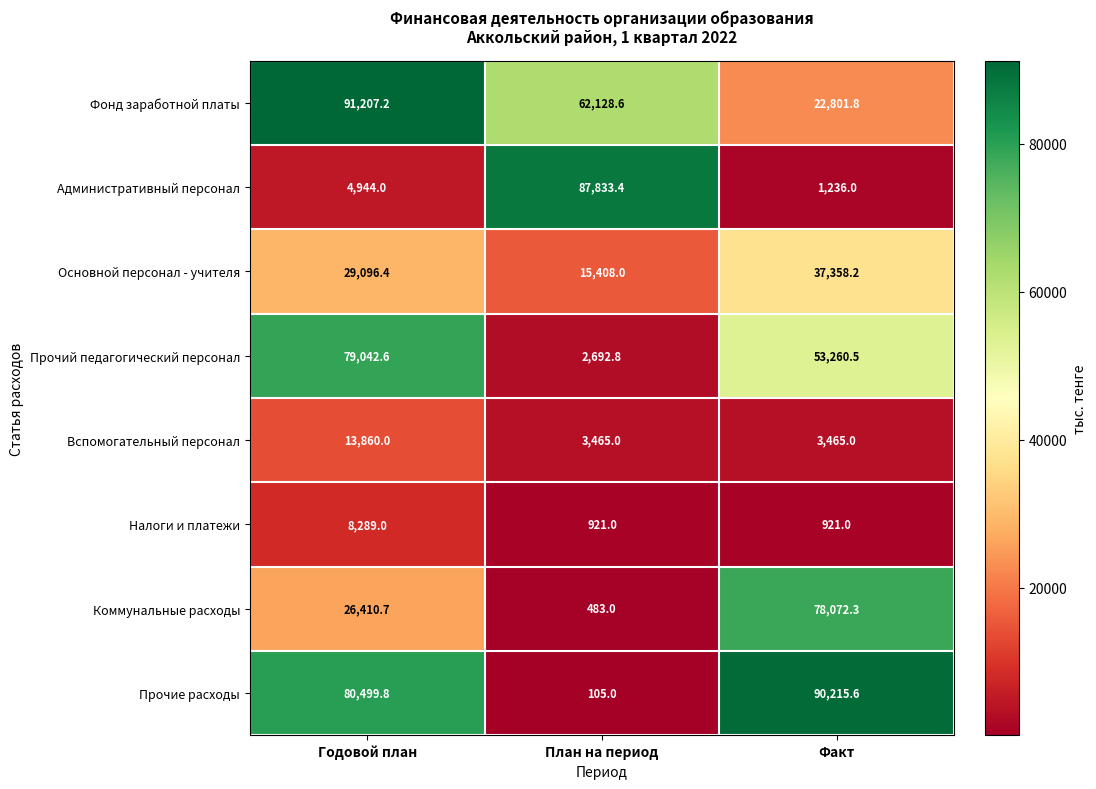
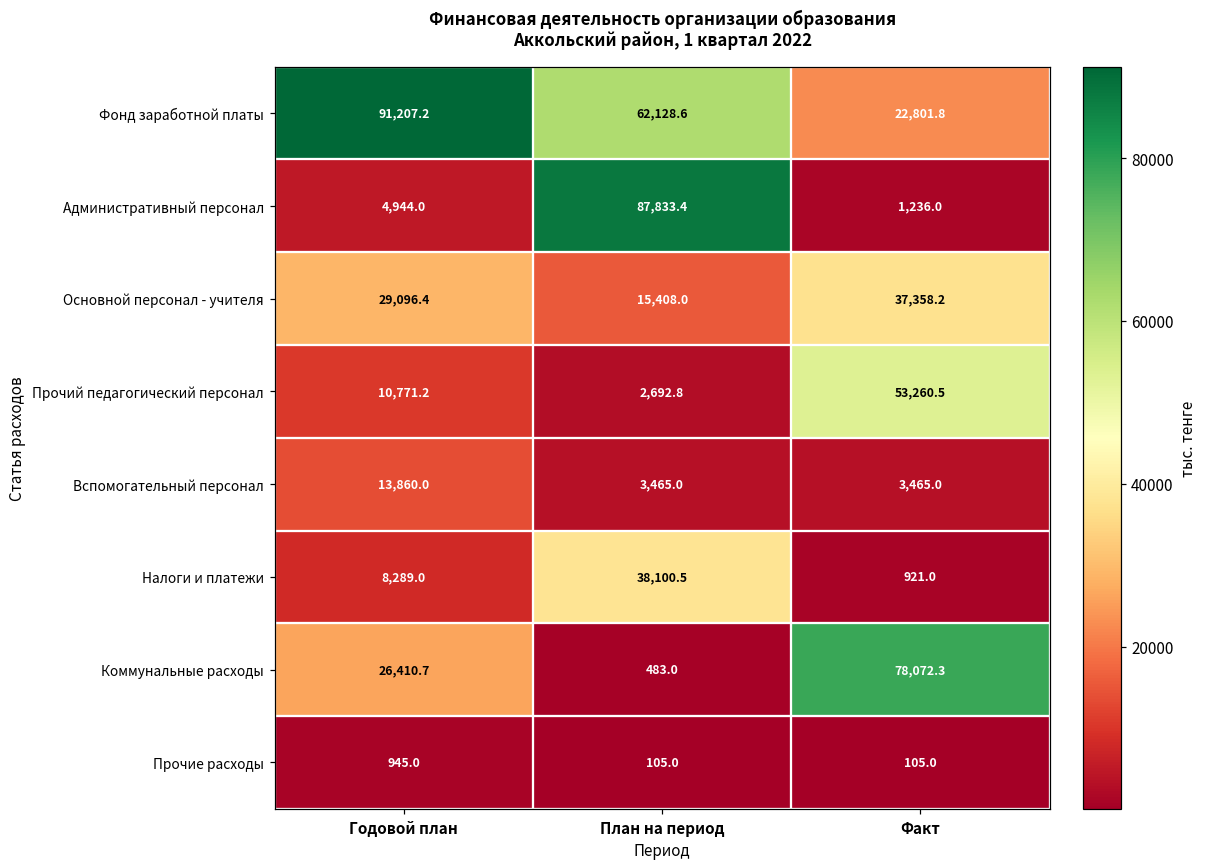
Прочий педагогический персонал, Годовой план: 79,042.6 -> 10,771.2
Налоги и платежи, План на период: 921.0 -> 38,100.5
Прочие расходы, Годовой план: 80,499.8 -> 945.0
Прочие расходы, Факт: 90,215.6 -> 105.0
